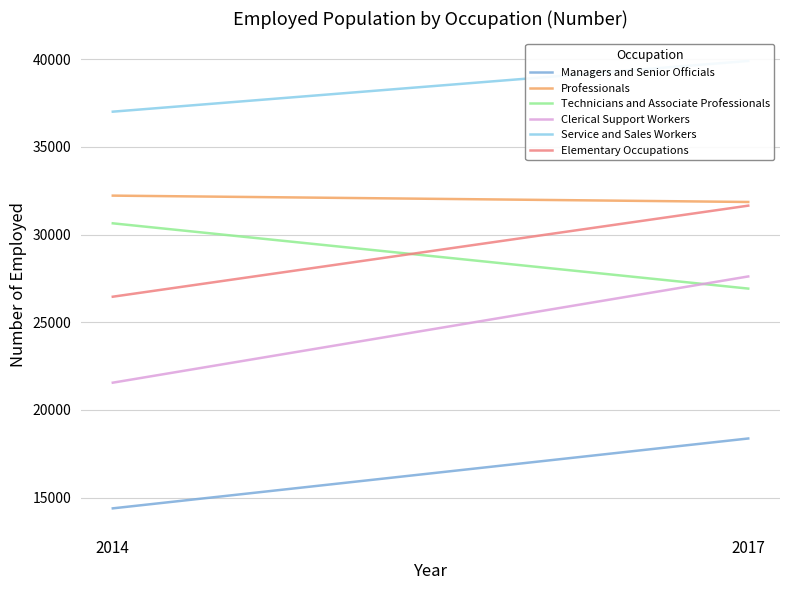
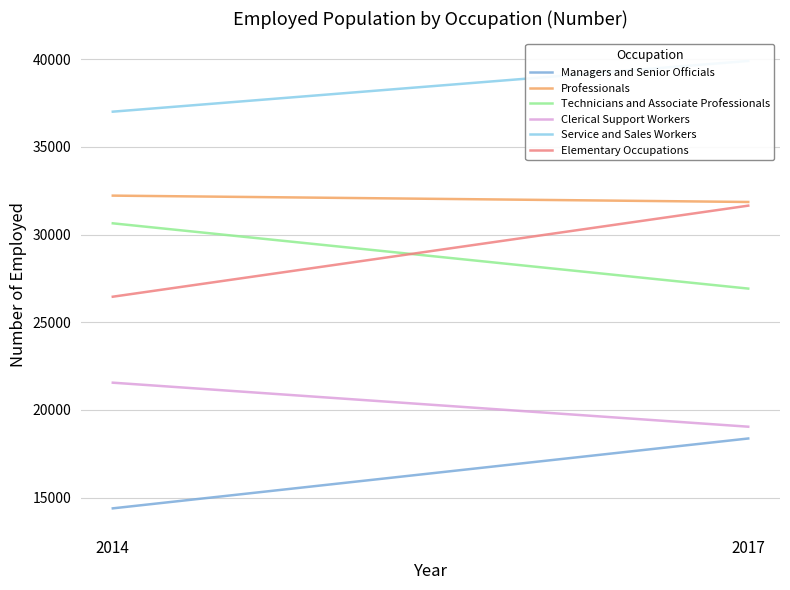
Clerical Support Workers, 2017: 27600 -> 19000
